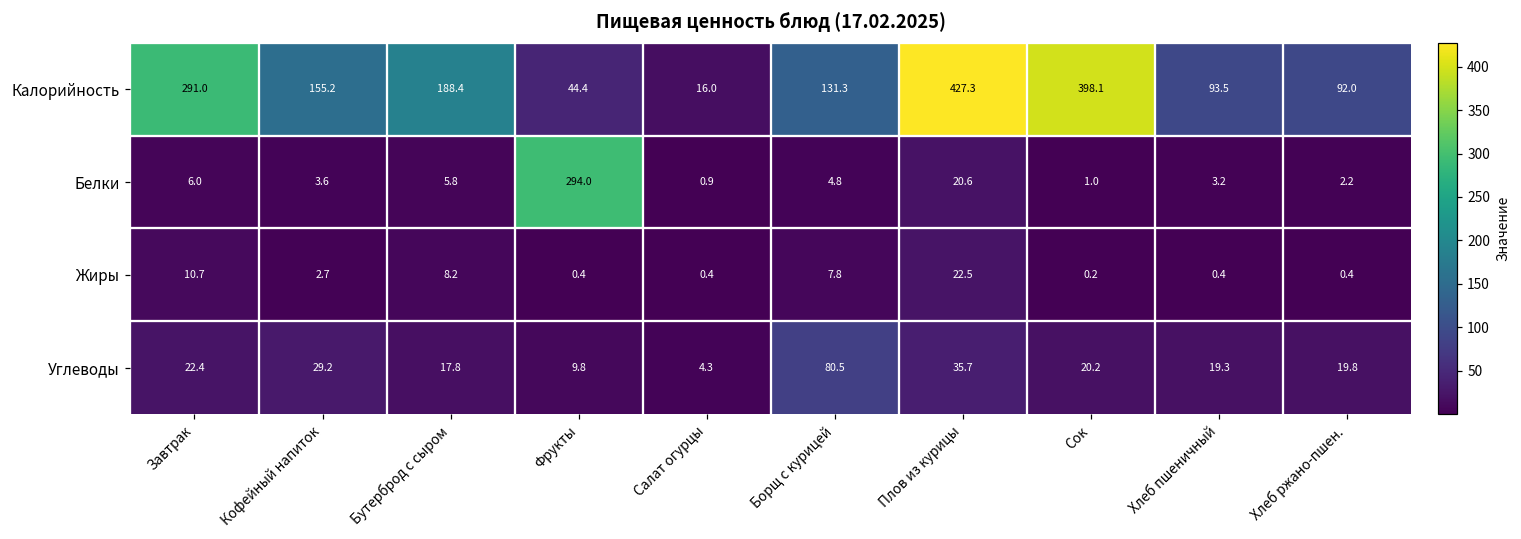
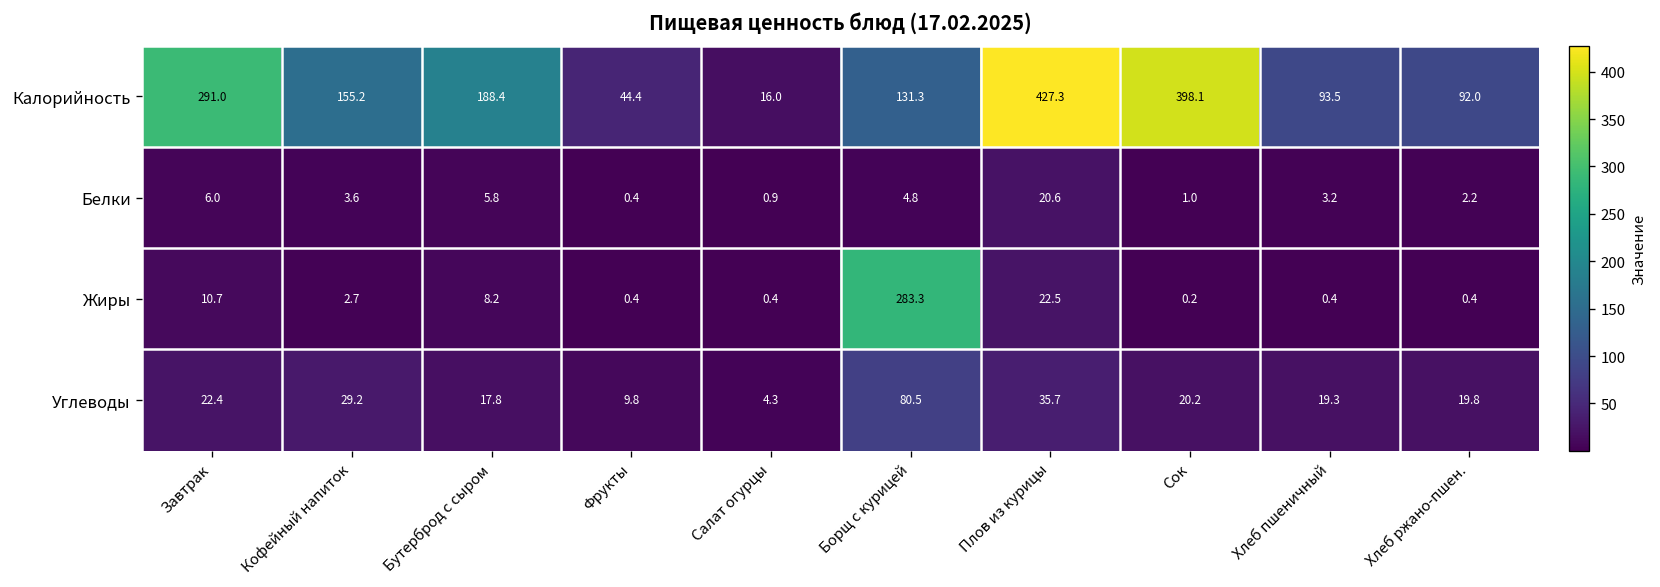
Белки, Фрукты: 294.0 -> 0.4
Жиры, Борщ с курицей: 7.8 -> 283.3
